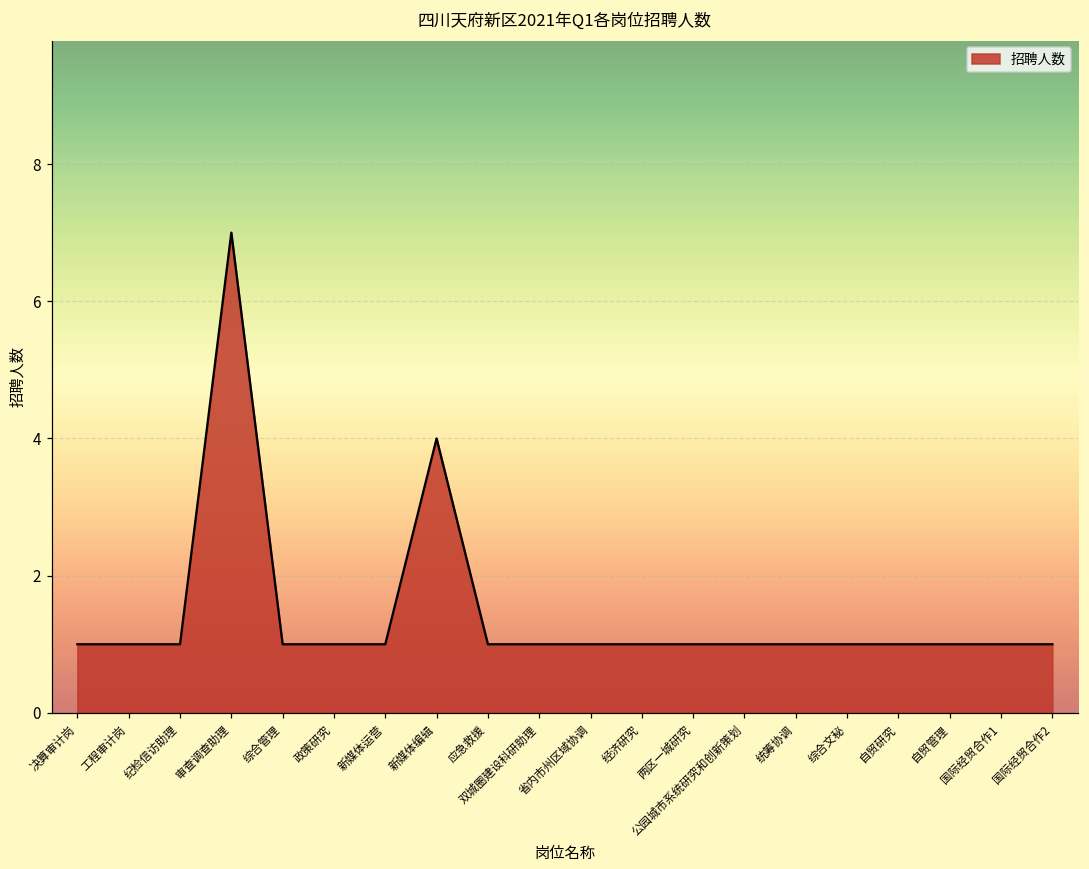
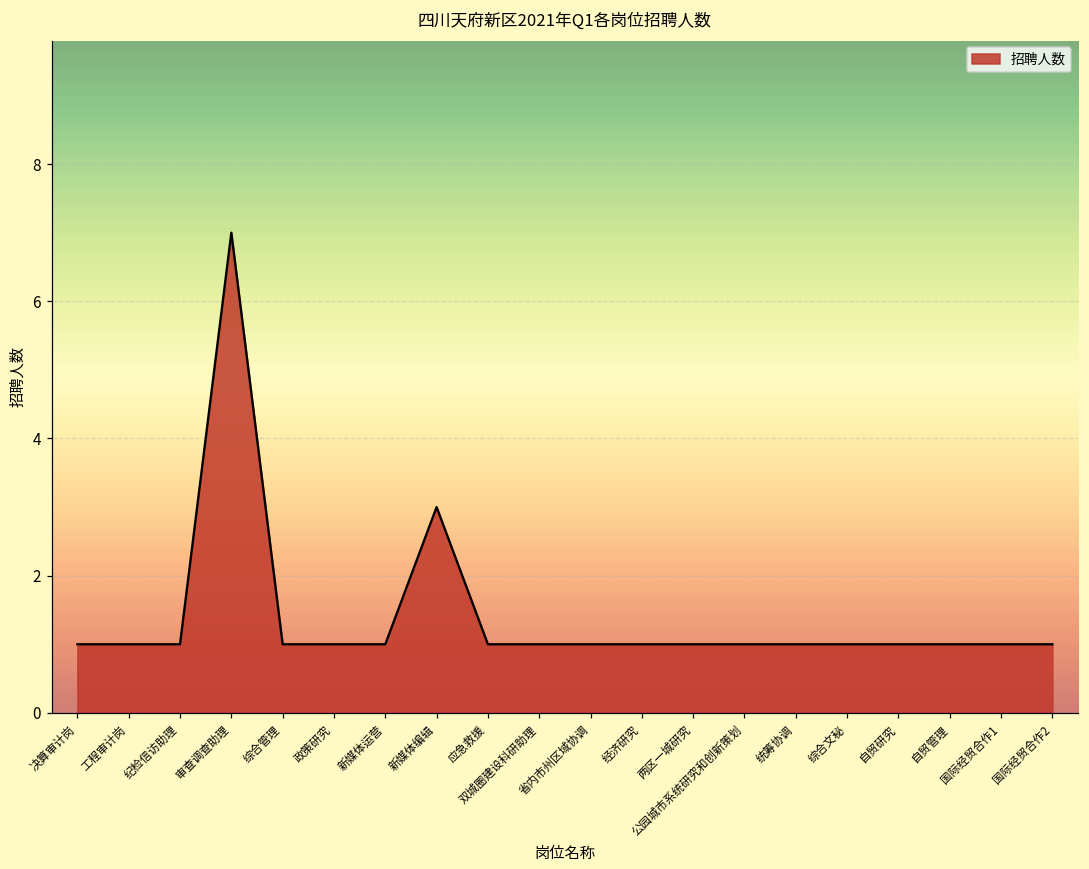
新媒体编辑: 4 -> 3
